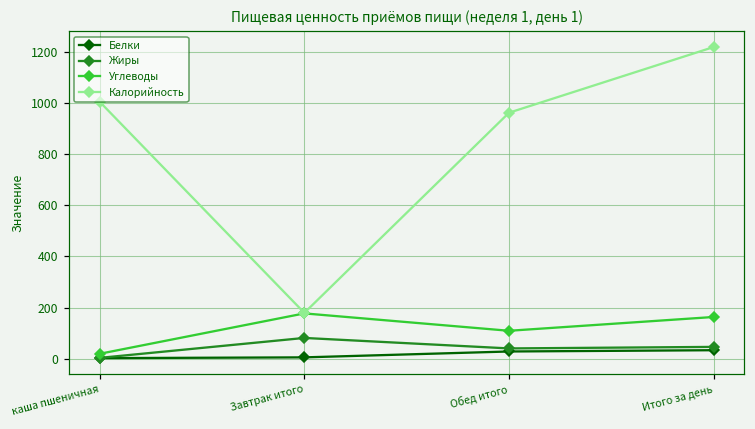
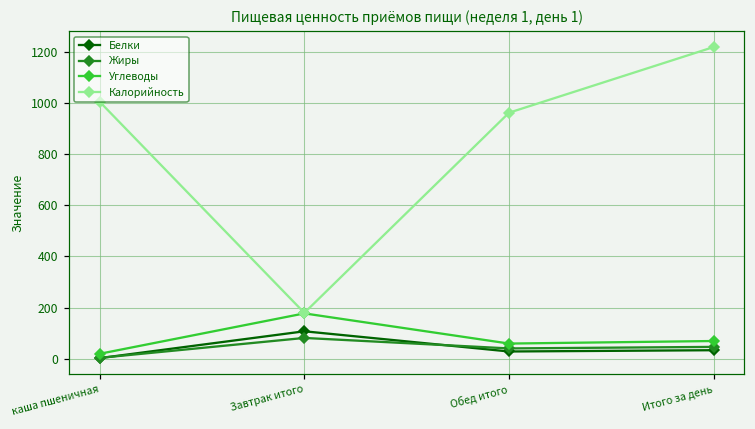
Белки, Завтрак итого: 10 -> 110
Углеводы, Обед итого: 110 -> 60
Углеводы, Итого за день: 160 -> 70
